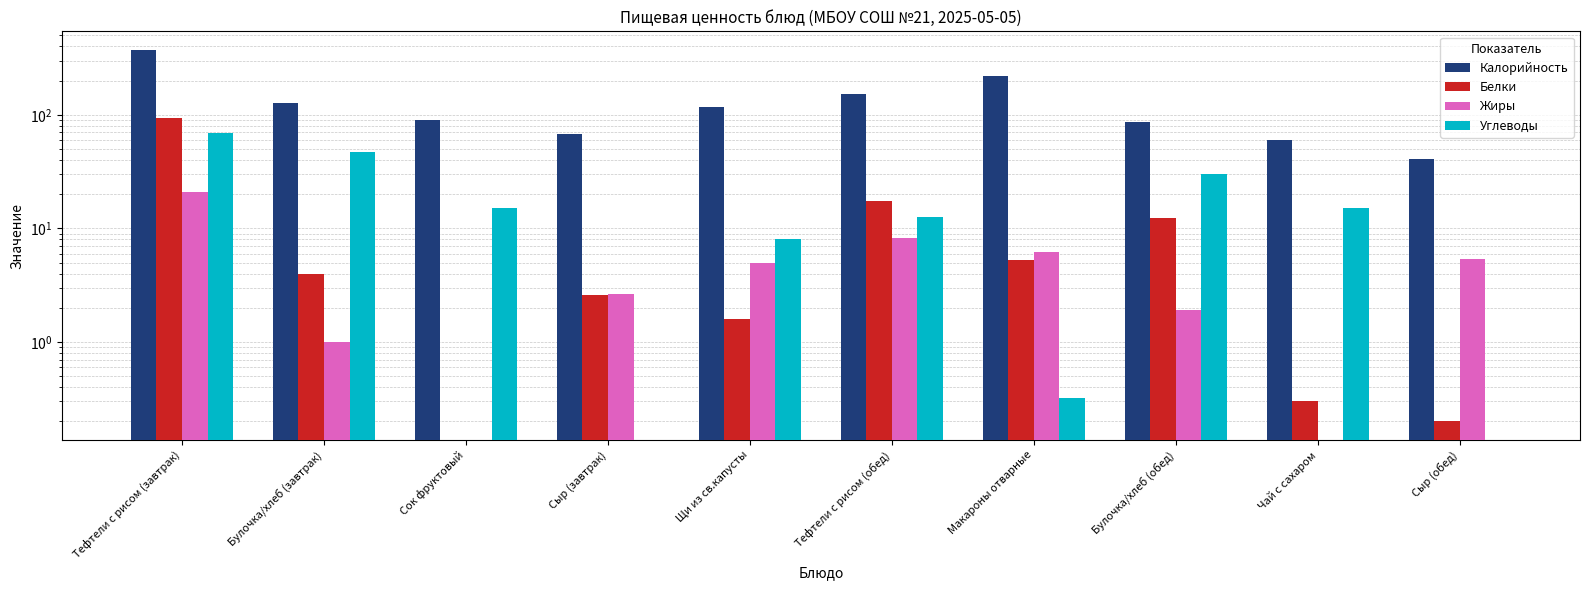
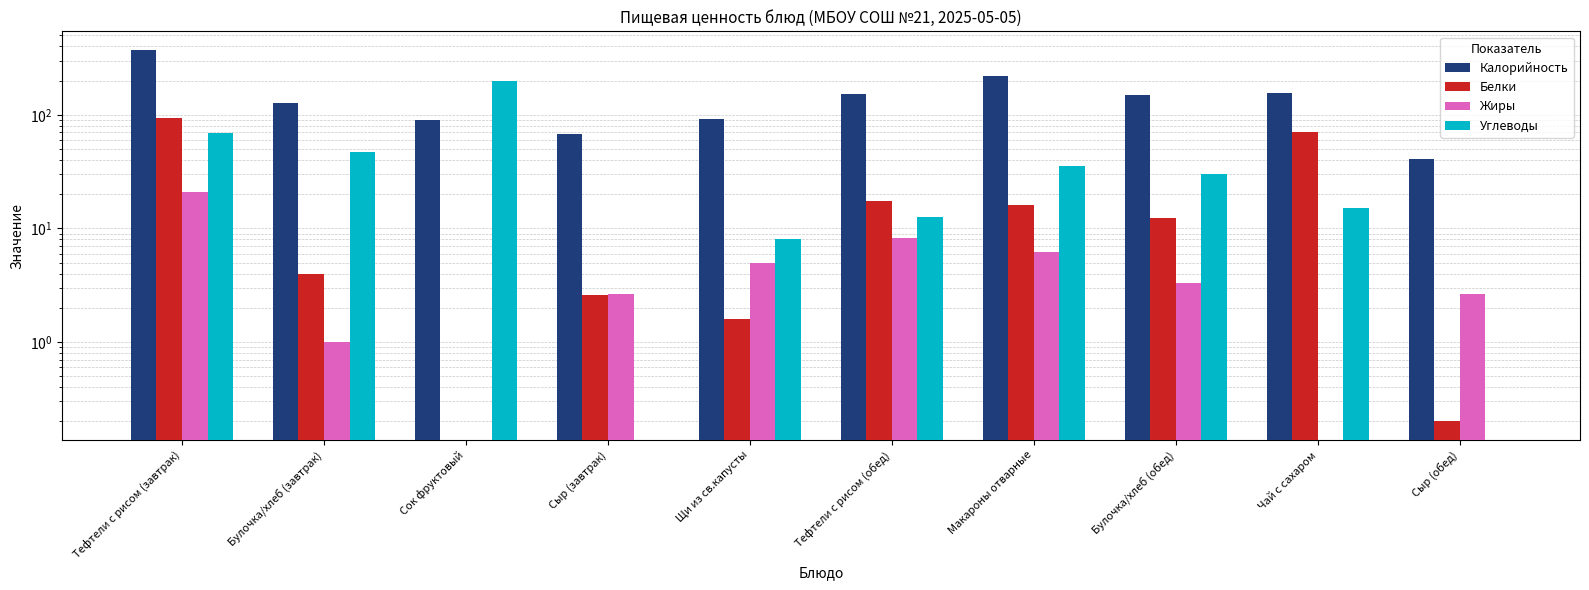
Углеводы, Сок фруктовый: 15 -> 200
Калорийность, Щи из св.капусты: 120 -> 90
Белки, Макароны отварные: 5 -> 16
Углеводы, Макароны отварные: 0.32 -> 35
Калорийность, Булочка/хлеб (обед): 90 -> 150
Жиры, Булочка/хлеб (обед): 1.9 -> 3.3
Калорийность, Чай с сахаром: 60 -> 150
Белки, Чай с сахаром: 0.3 -> 70
Жиры, Сыр (обед): 5 -> 2.7
